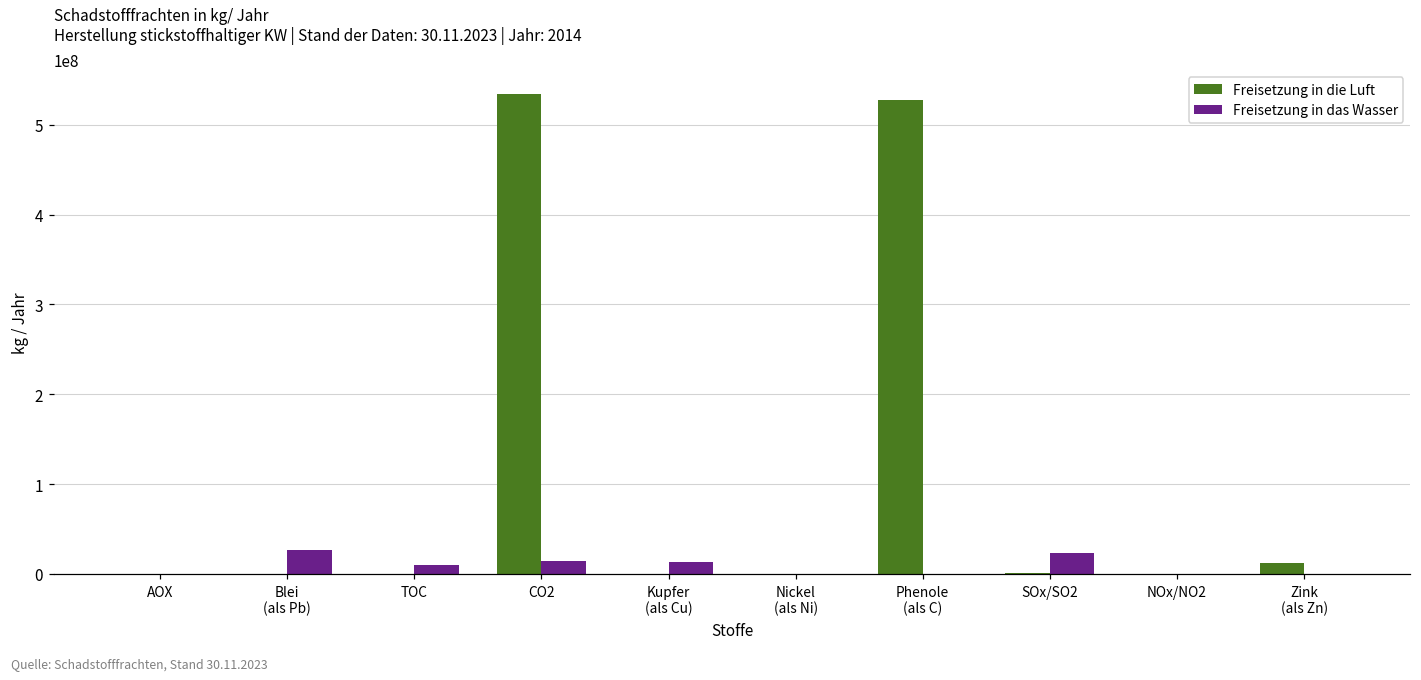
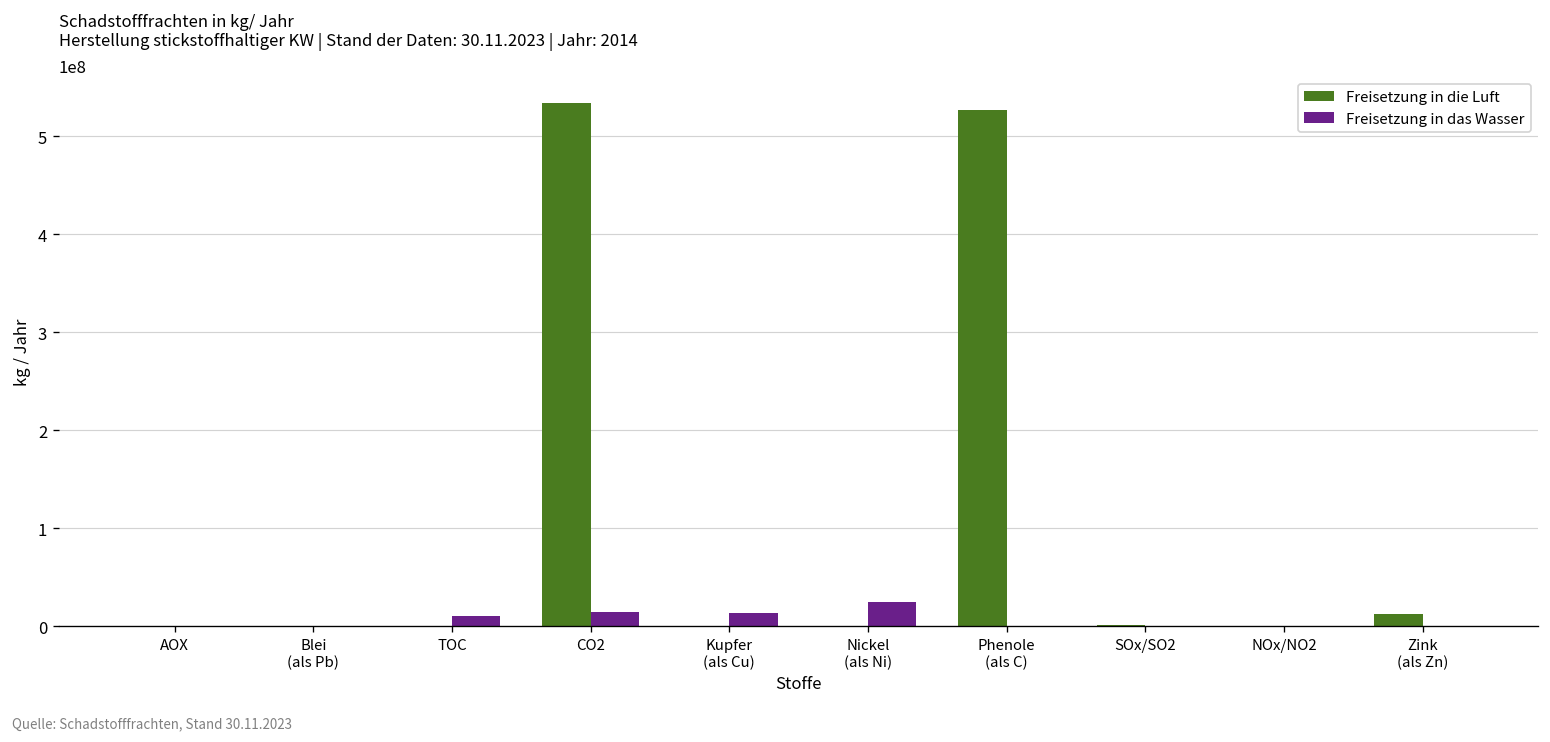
Freisetzung in das Wasser, Blei (als Pb): 30000000 -> 0
Freisetzung in das Wasser, Nickel (als Ni): 0 -> 20000000
Freisetzung in das Wasser, SOx/SO2: 20000000 -> 0
